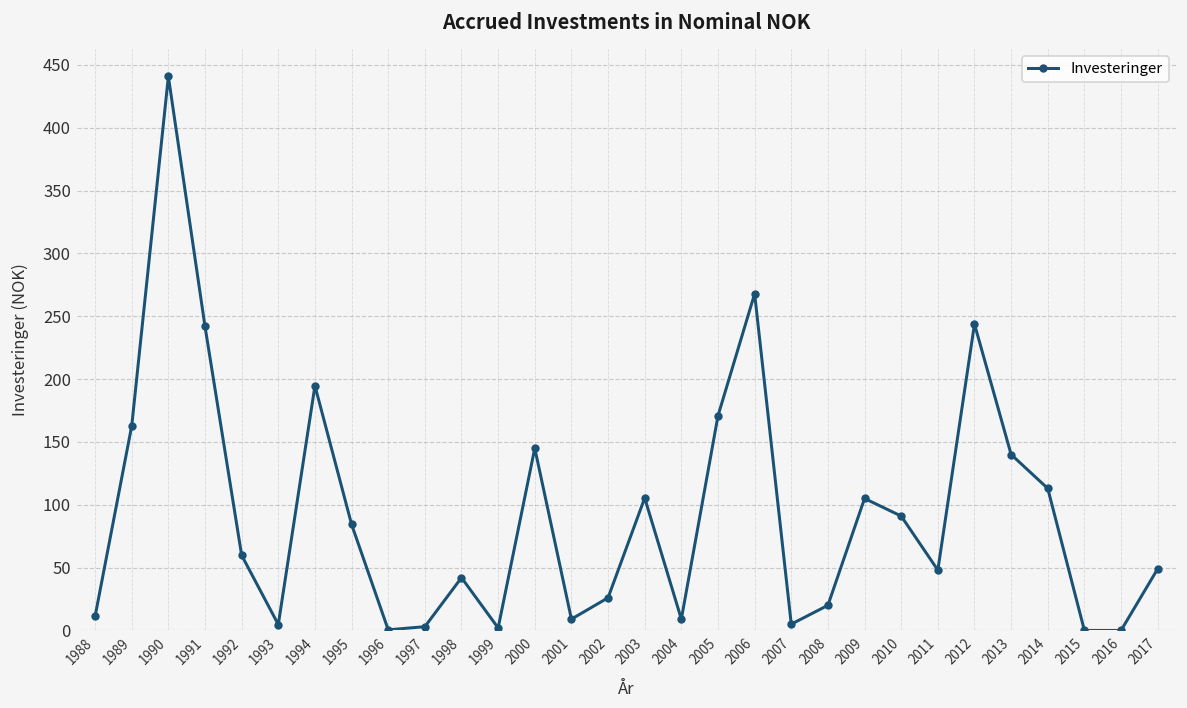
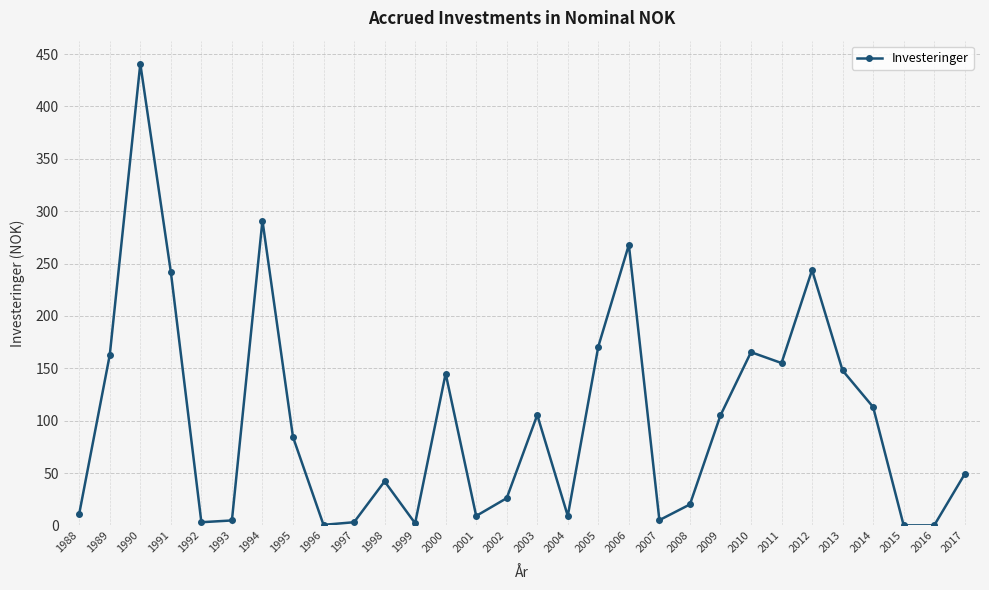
1992: 60 -> 3
1994: 195 -> 291
2010: 91 -> 165
2011: 48 -> 155
2013: 140 -> 148
